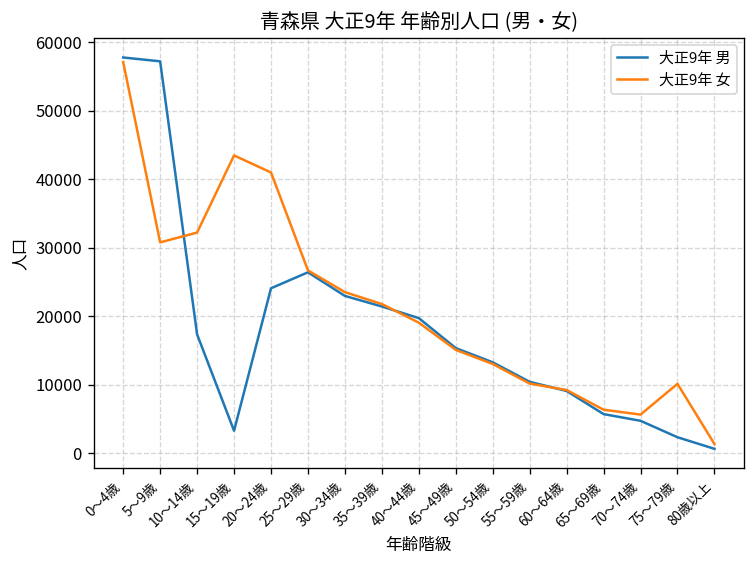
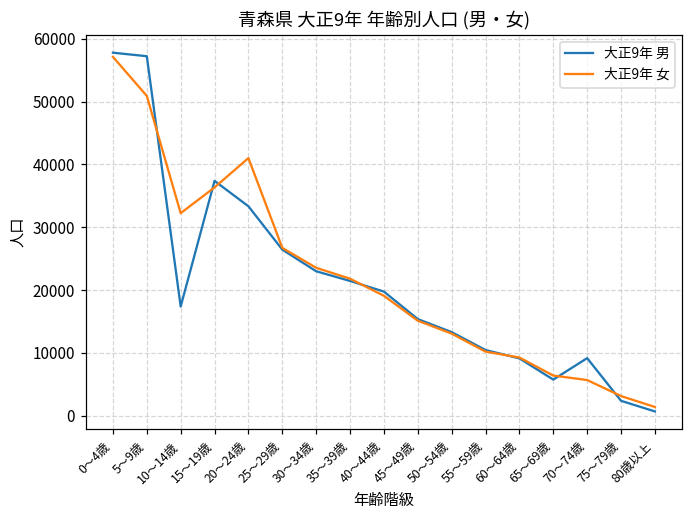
大正9年 女, 5～9歳: 31000 -> 51000
大正9年 男, 15～19歳: 3000 -> 37000
大正9年 女, 15～19歳: 44000 -> 36000
大正9年 男, 20～24歳: 24000 -> 33000
大正9年 男, 70～74歳: 5000 -> 9000
大正9年 女, 75～79歳: 10000 -> 3000
